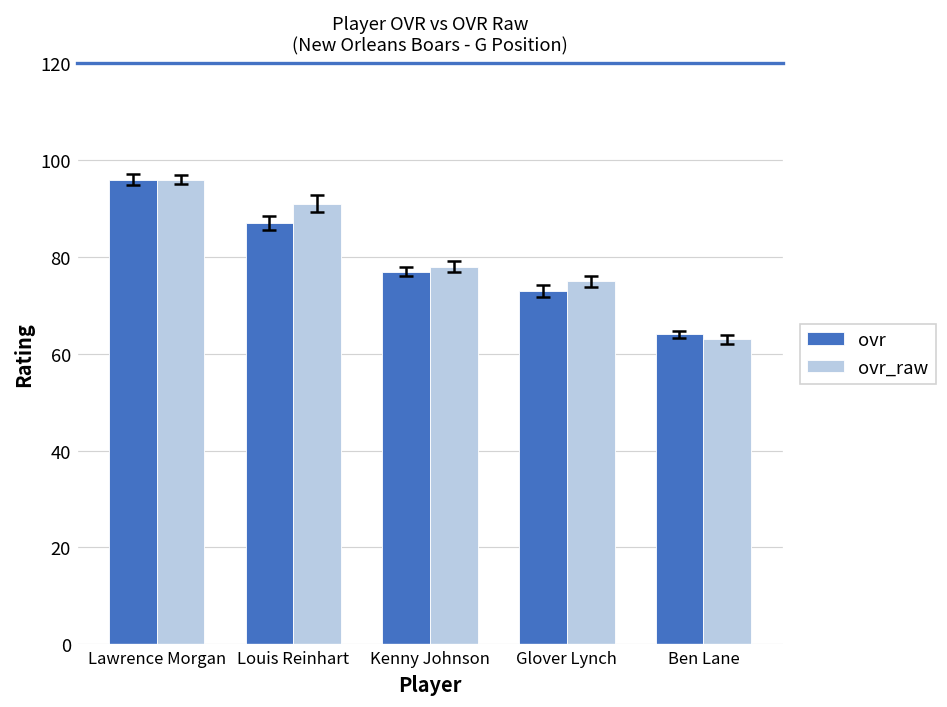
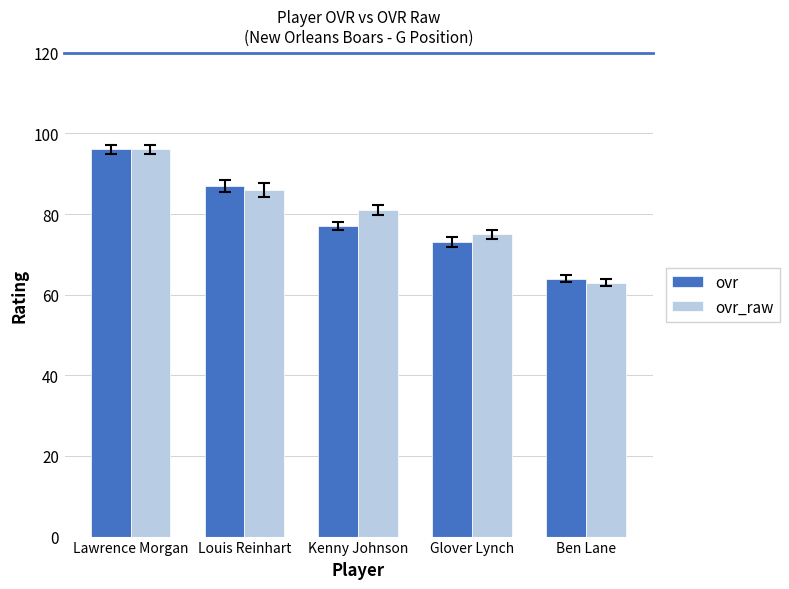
ovr_raw, Louis Reinhart: 91 -> 86
ovr_raw, Kenny Johnson: 78 -> 81
